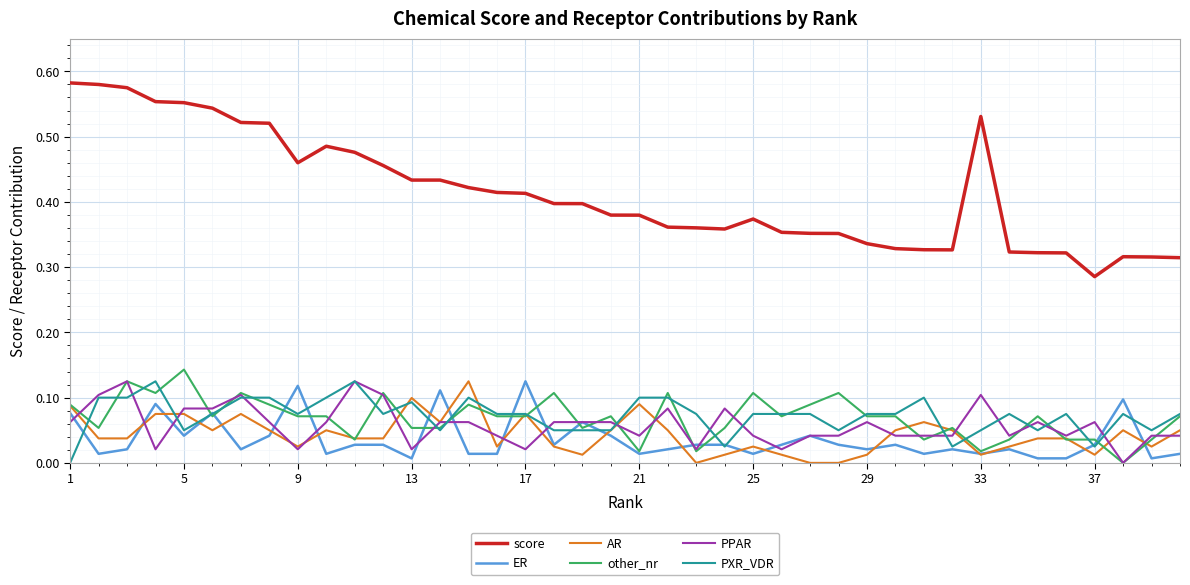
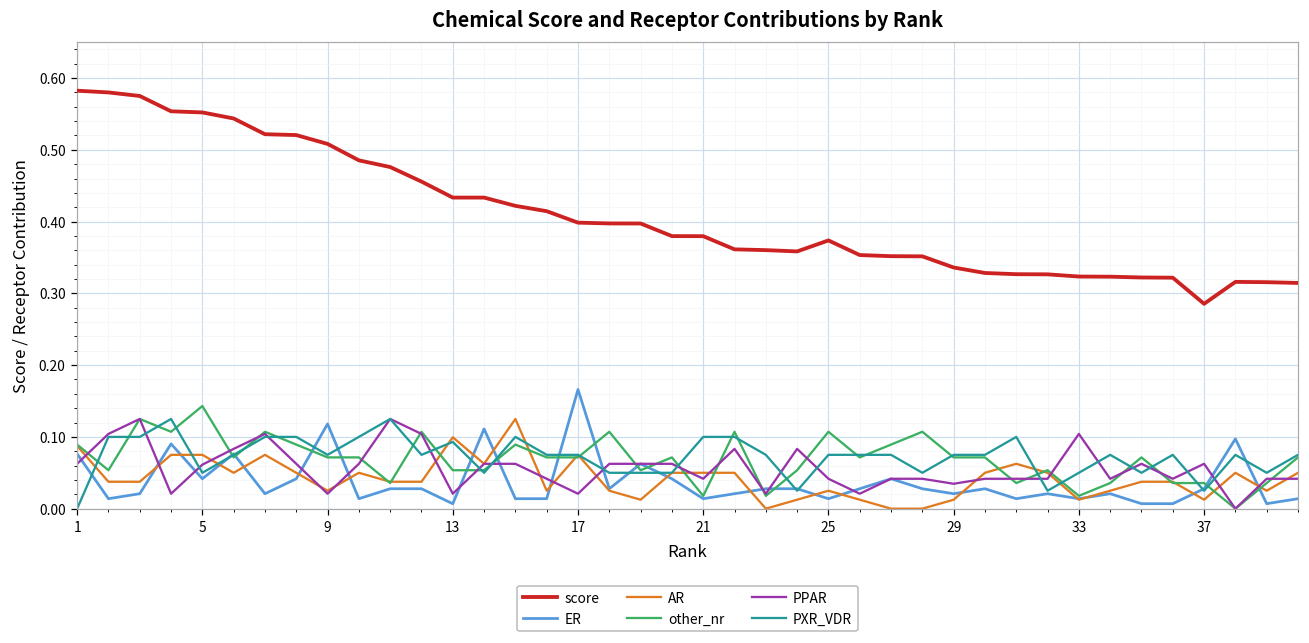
PPAR, 5: 0.08 -> 0.06
score, 9: 0.46 -> 0.51
score, 17: 0.41 -> 0.40
ER, 17: 0.13 -> 0.17
AR, 21: 0.09 -> 0.05
PPAR, 29: 0.06 -> 0.03
score, 33: 0.53 -> 0.32
